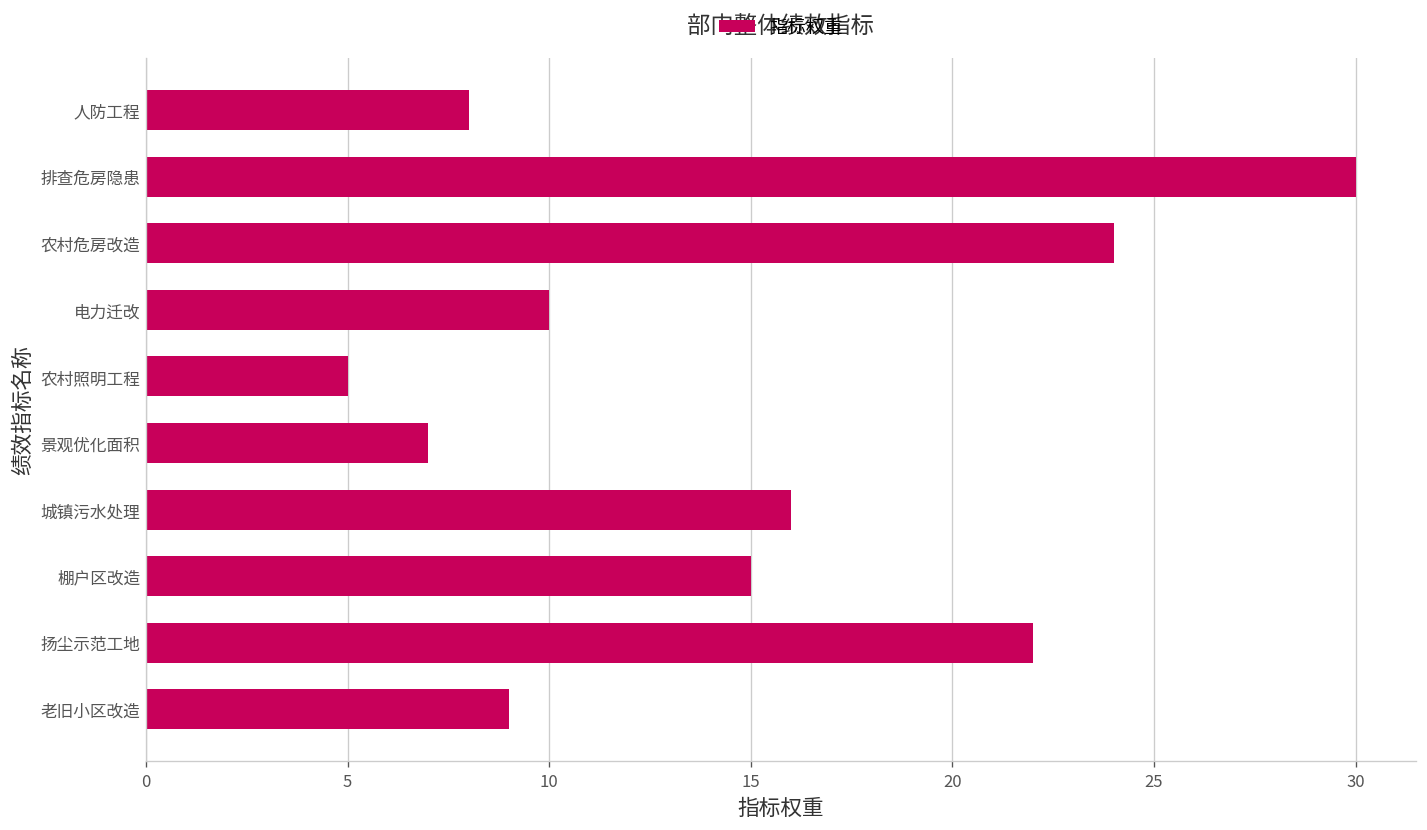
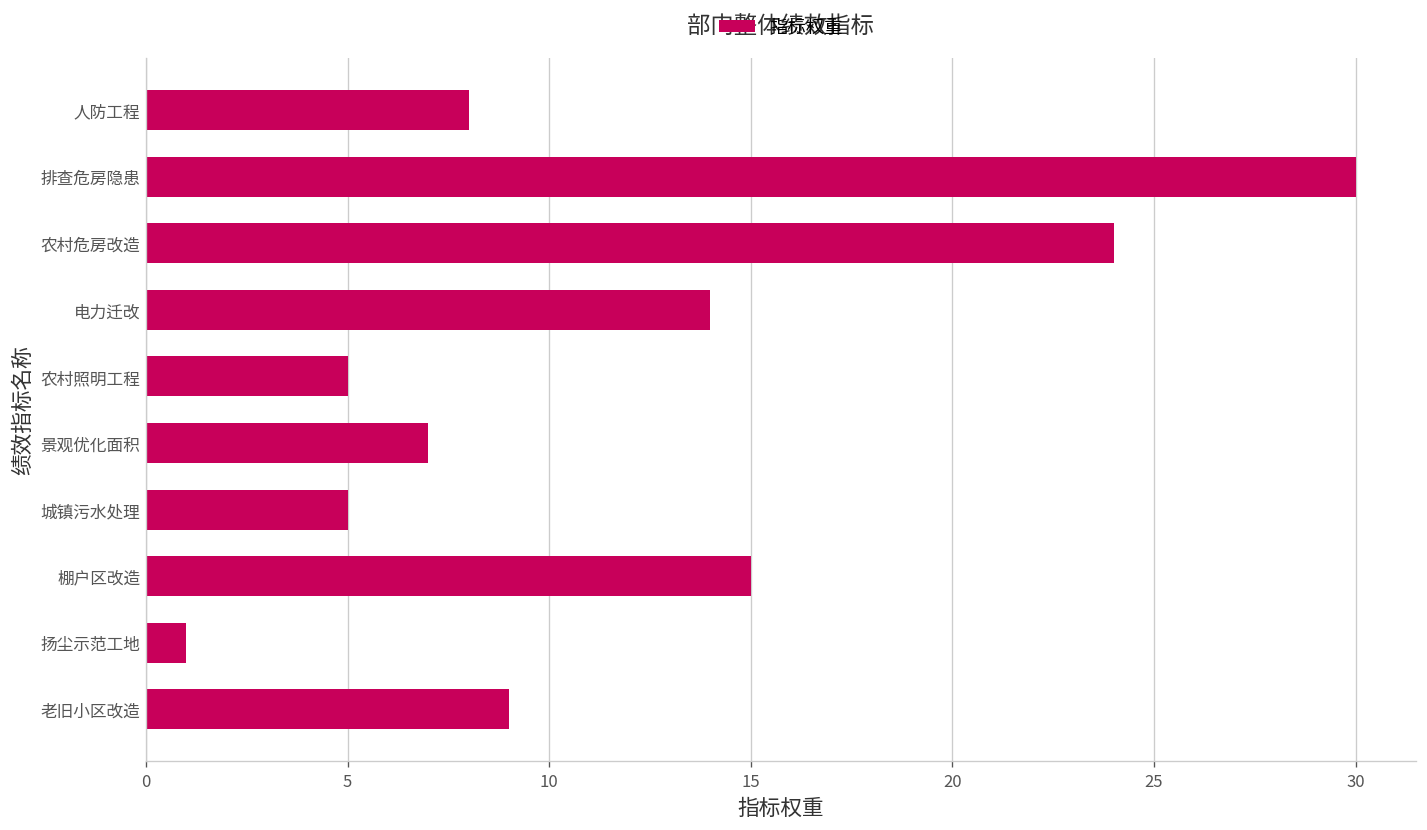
电力迁改: 10 -> 14
城镇污水处理: 16 -> 5
扬尘示范工地: 22 -> 1
